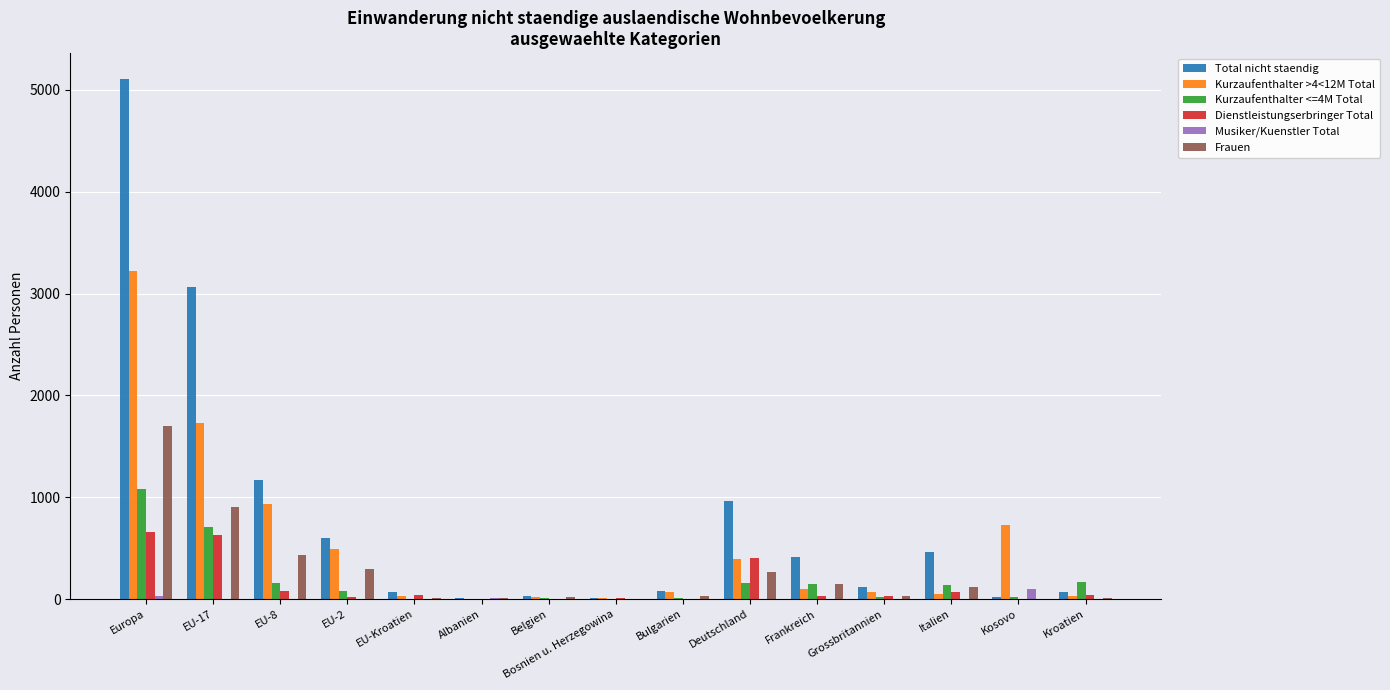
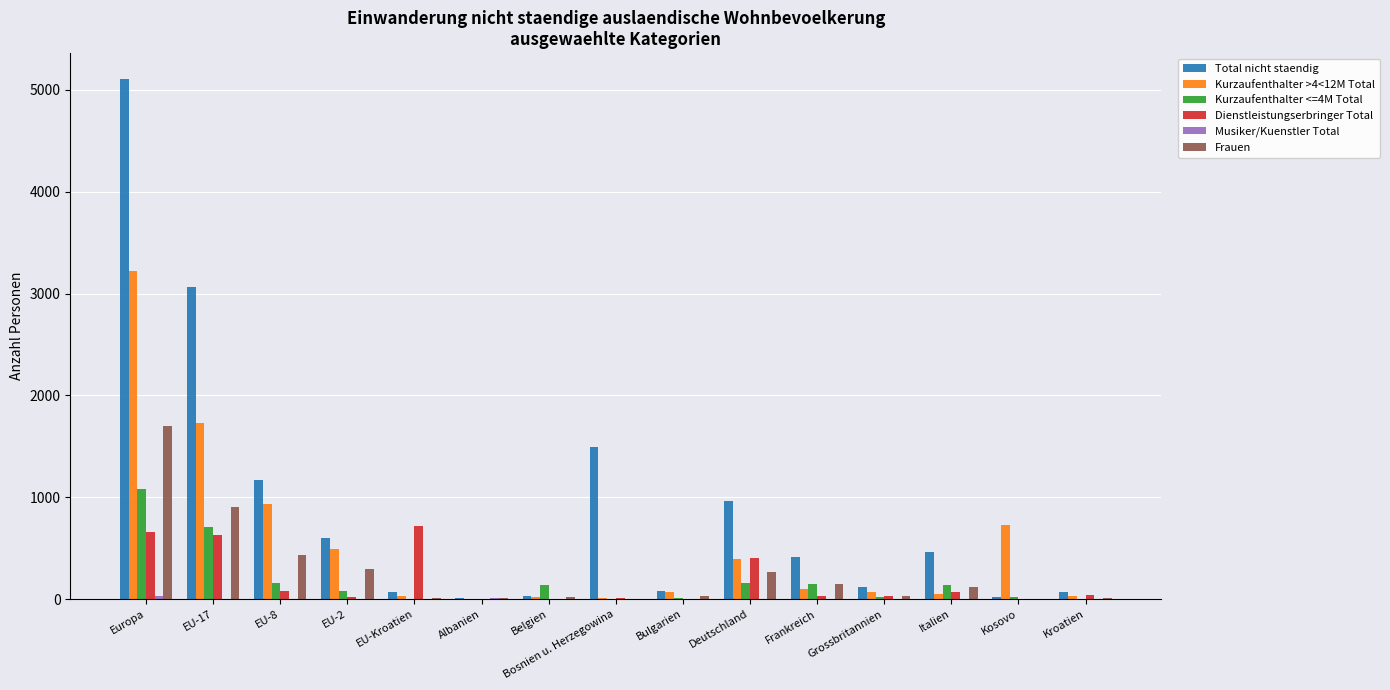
Dienstleistungserbringer Total, EU-Kroatien: 40 -> 720
Kurzaufenthalter <=4M Total, Belgien: 10 -> 140
Total nicht staendig, Bosnien u. Herzegowina: 10 -> 1500
Musiker/Kuenstler Total, Kosovo: 100 -> 0
Kurzaufenthalter <=4M Total, Kroatien: 170 -> 0
